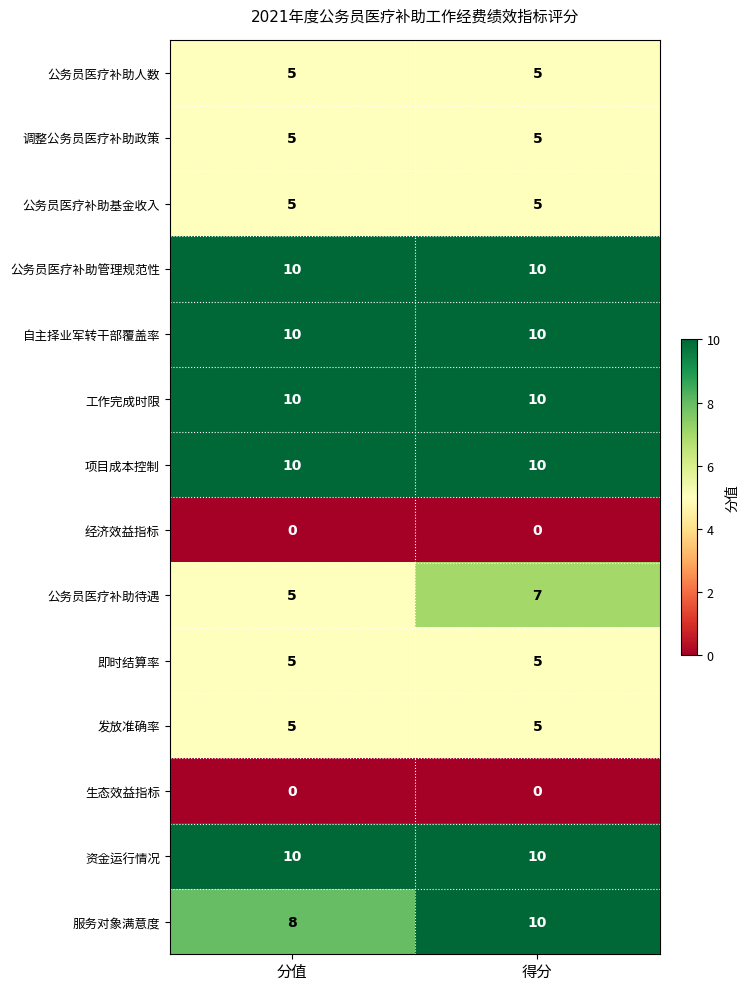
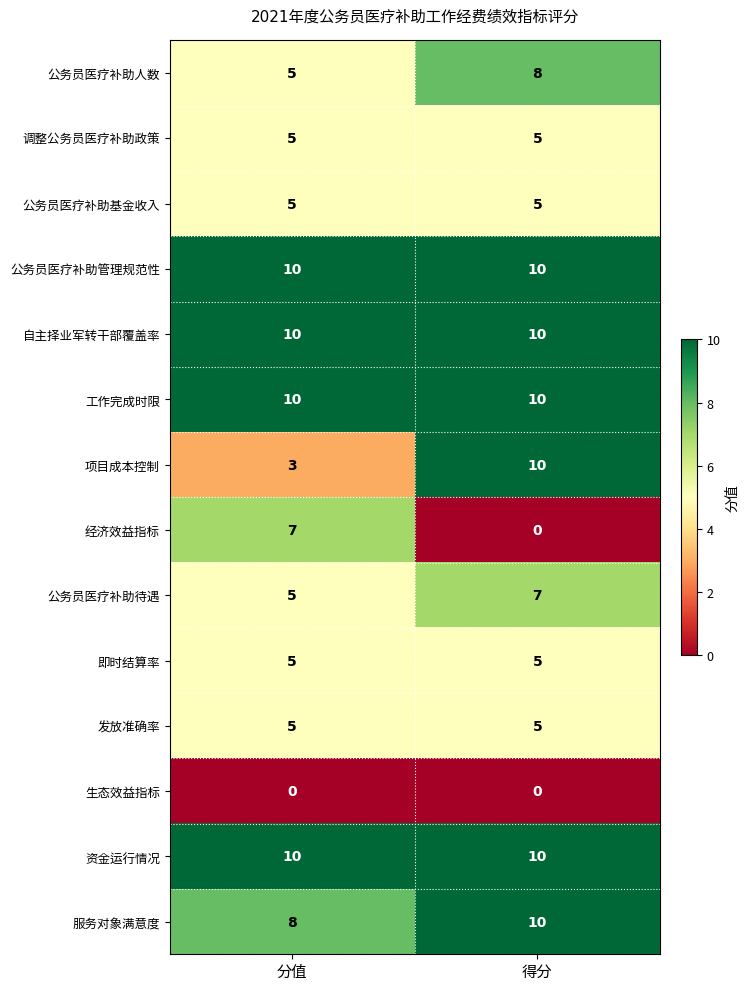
公务员医疗补助人数, 得分: 5 -> 8
项目成本控制, 分值: 10 -> 3
经济效益指标, 分值: 0 -> 7
